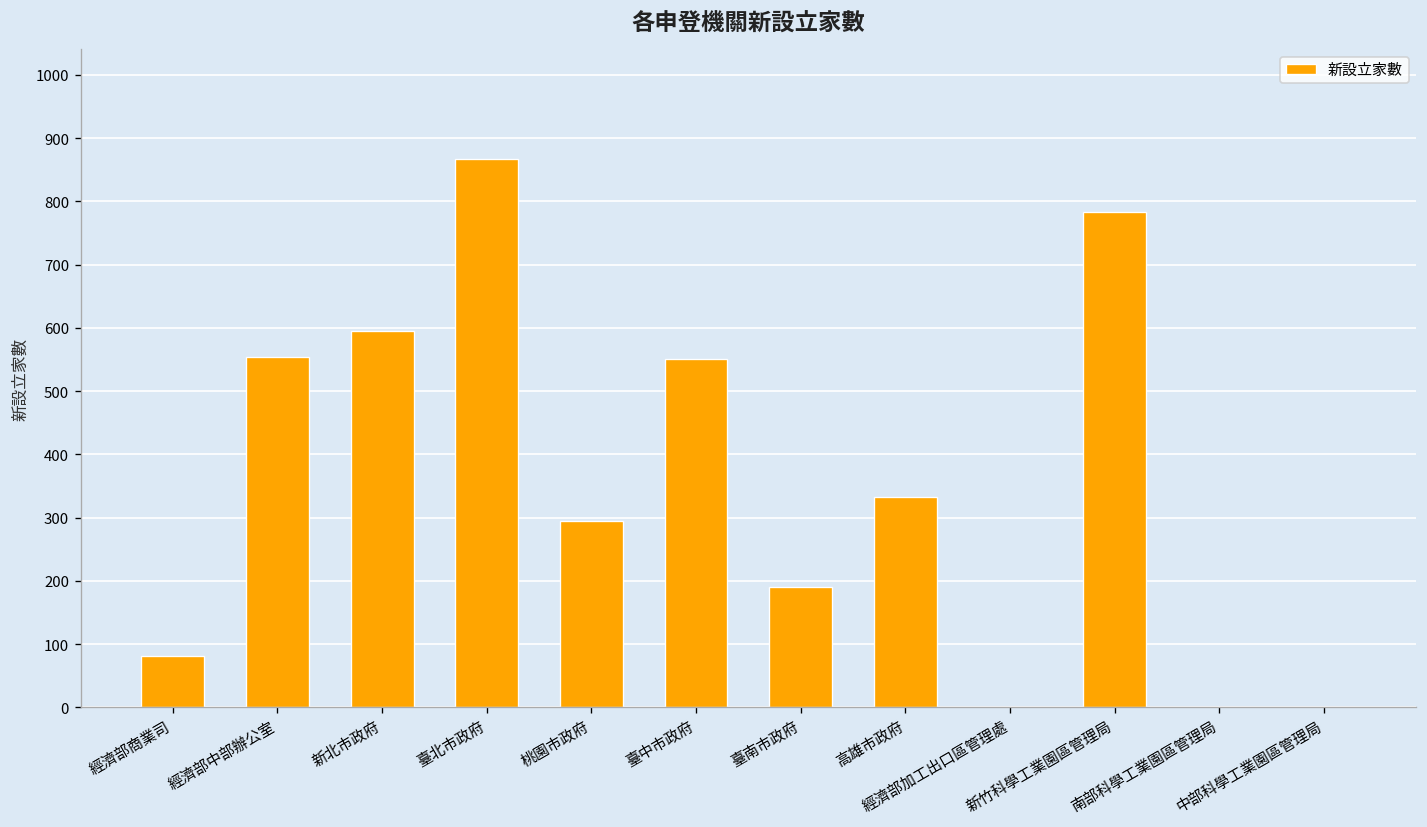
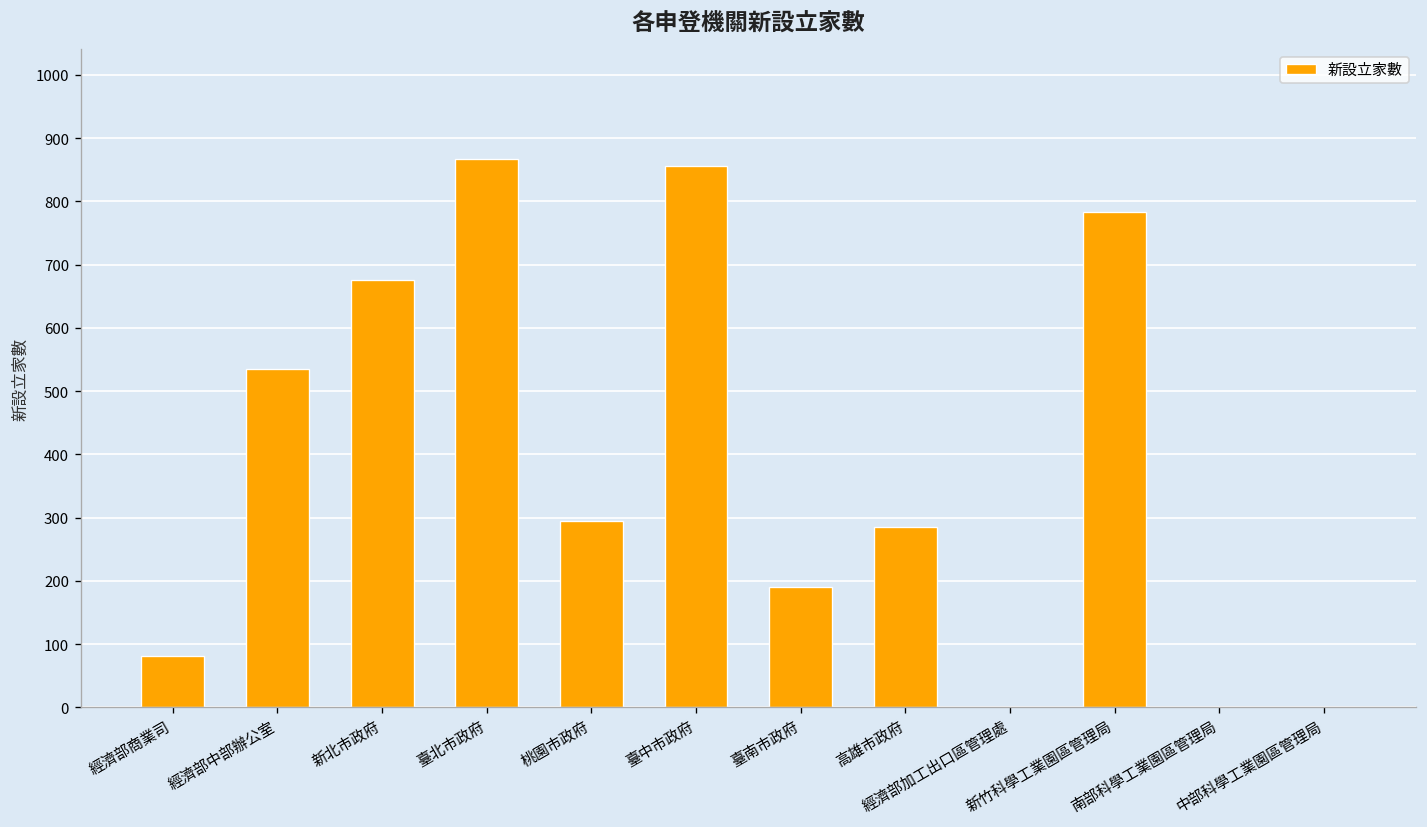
經濟部中部辦公室: 550 -> 540
新北市政府: 600 -> 680
臺中市政府: 550 -> 860
高雄市政府: 330 -> 290
